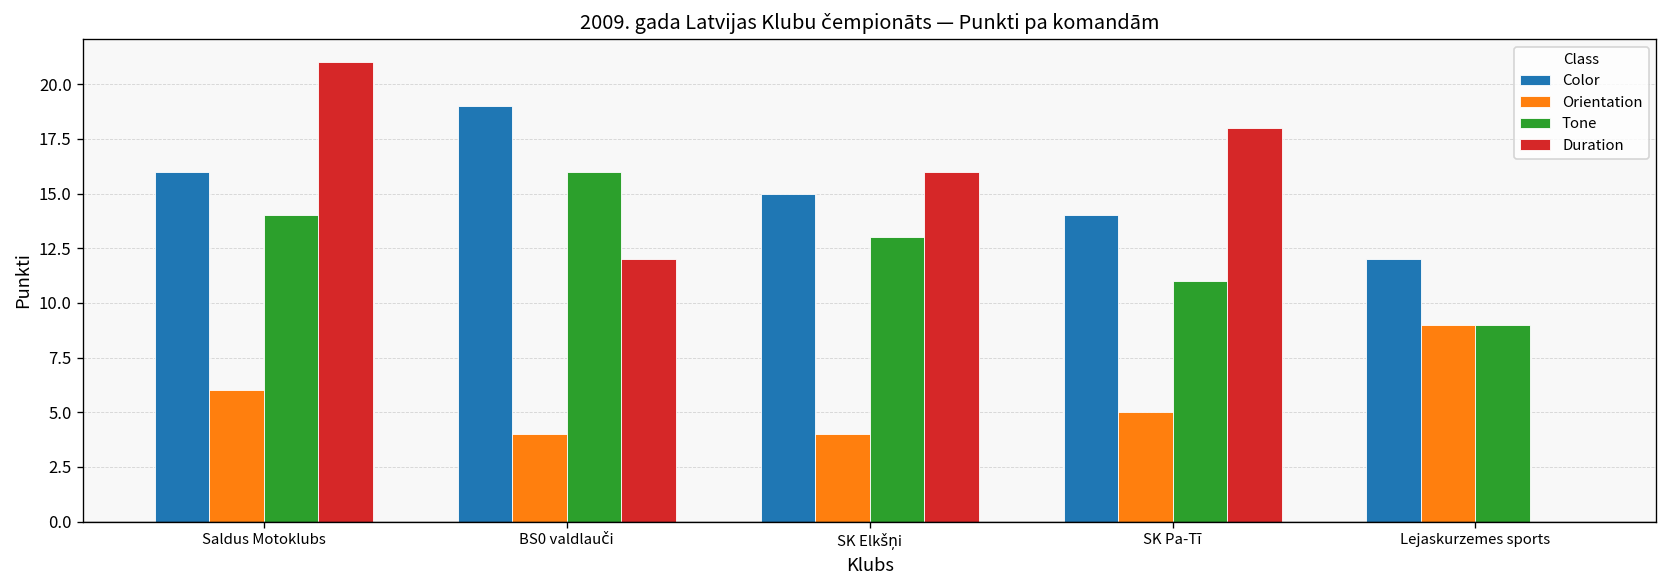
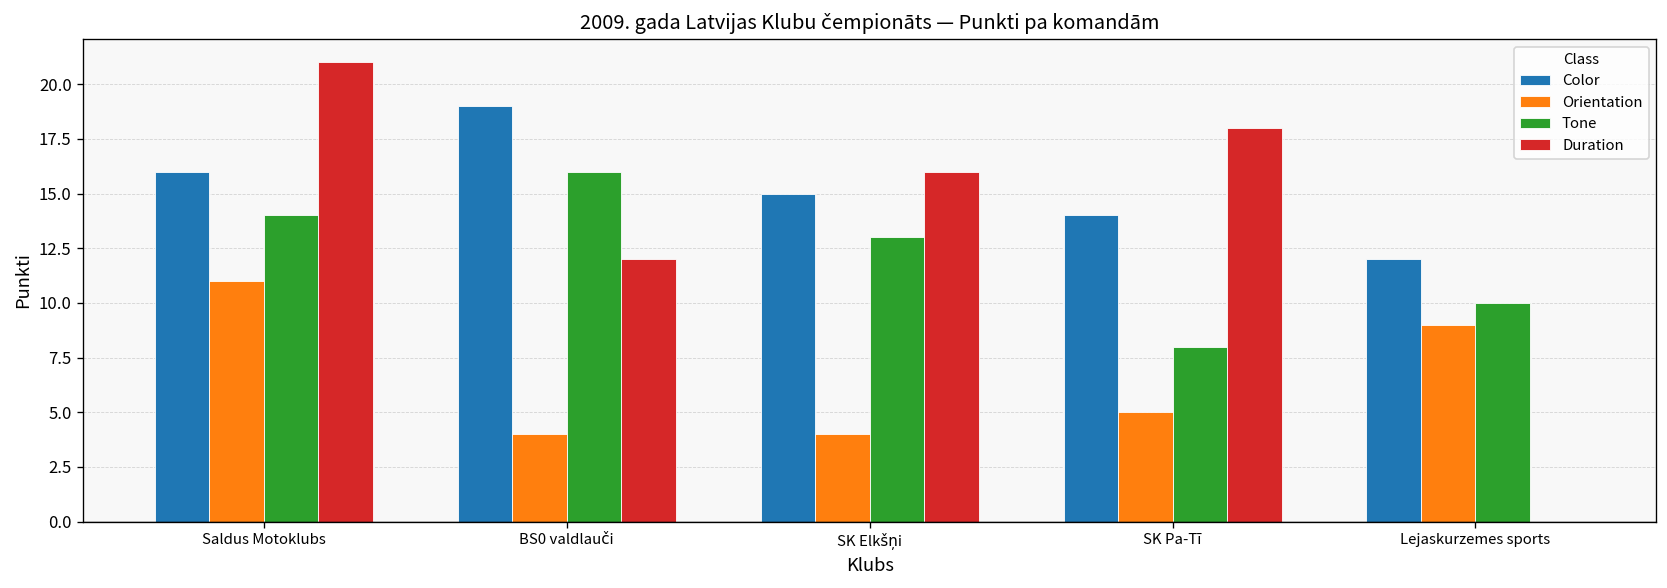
Orientation, Saldus Motoklubs: 6 -> 11
Tone, SK Pa-Tī: 11 -> 8
Tone, Lejaskurzemes sports: 9 -> 10
